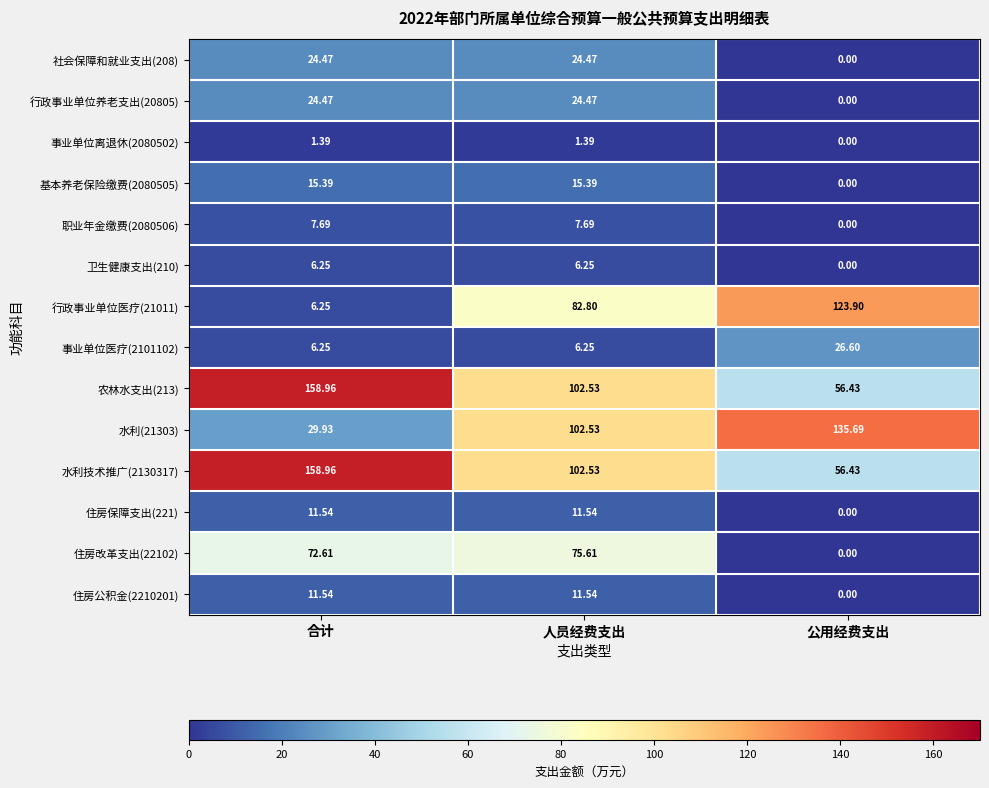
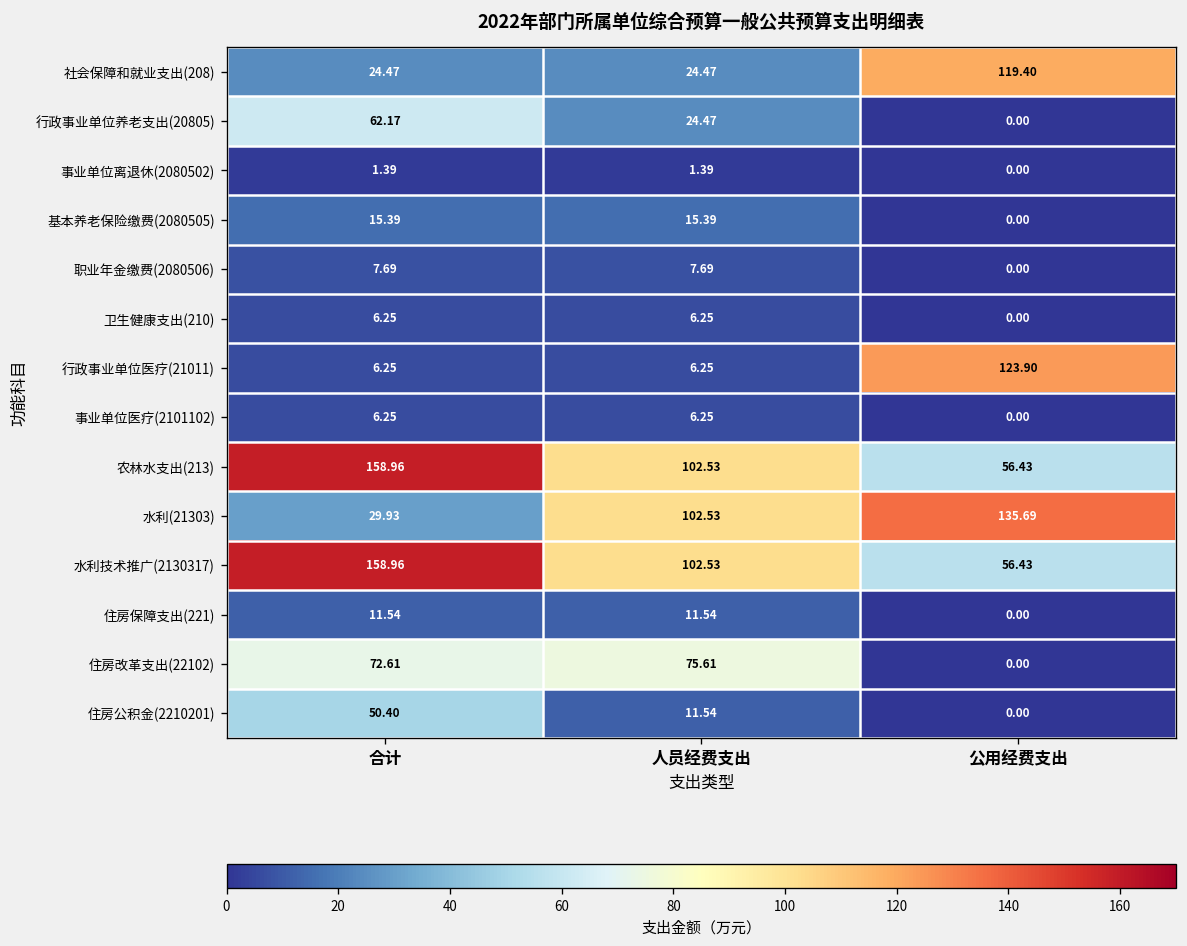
社会保障和就业支出(208), 公用经费支出: 0.00 -> 119.40
行政事业单位养老支出(20805), 合计: 24.47 -> 62.17
行政事业单位医疗(21011), 人员经费支出: 82.80 -> 6.25
事业单位医疗(2101102), 公用经费支出: 26.60 -> 0.00
住房公积金(2210201), 合计: 11.54 -> 50.40
